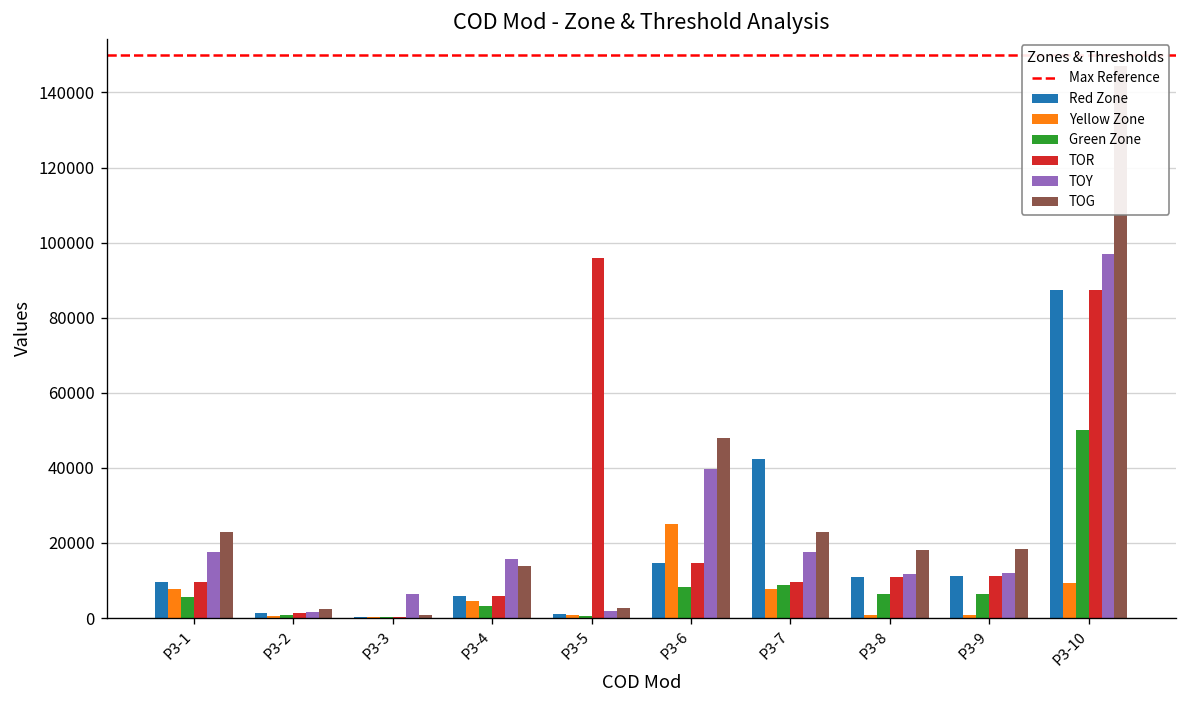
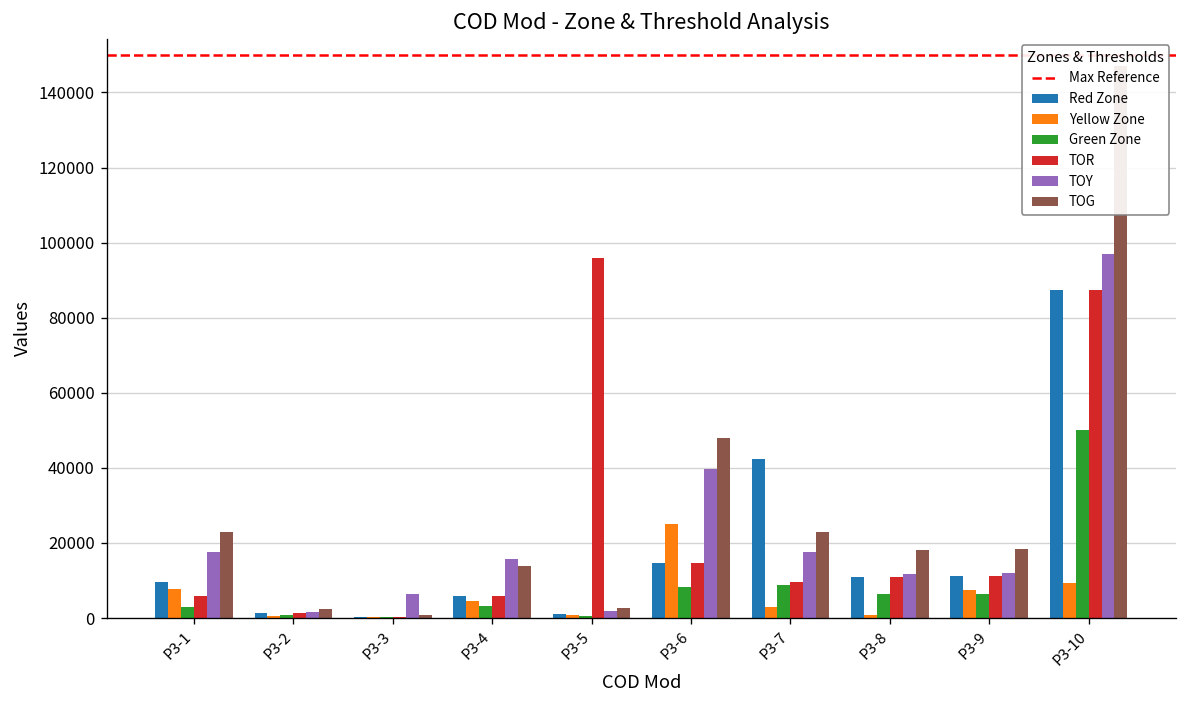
Green Zone, P3-1: 6000 -> 3000
TOR, P3-1: 10000 -> 6000
Yellow Zone, P3-7: 8000 -> 3000
Yellow Zone, P3-9: 1000 -> 7000
